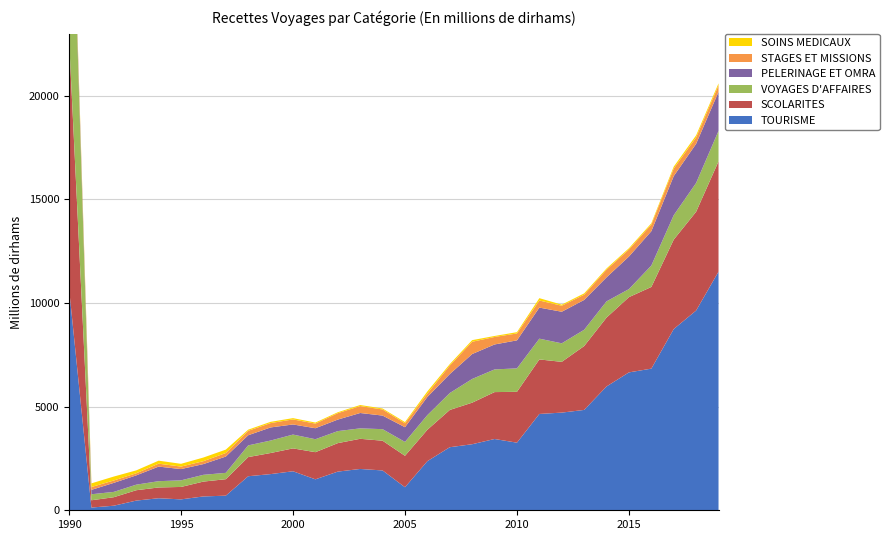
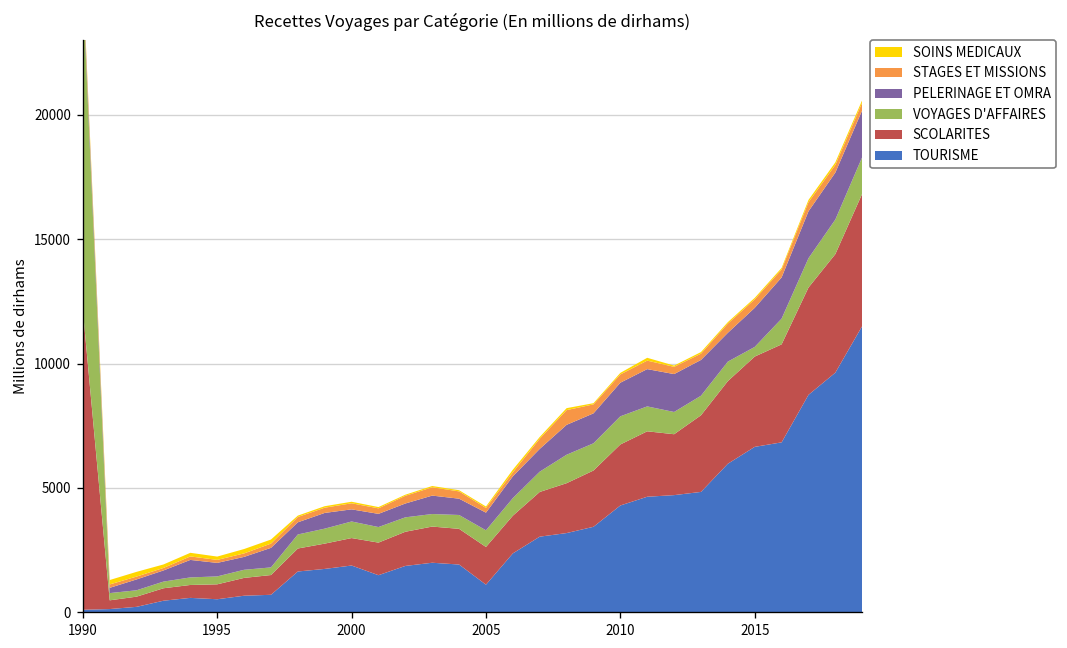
TOURISME, 1990: 10700 -> 100
TOURISME, 2010: 3300 -> 4300
